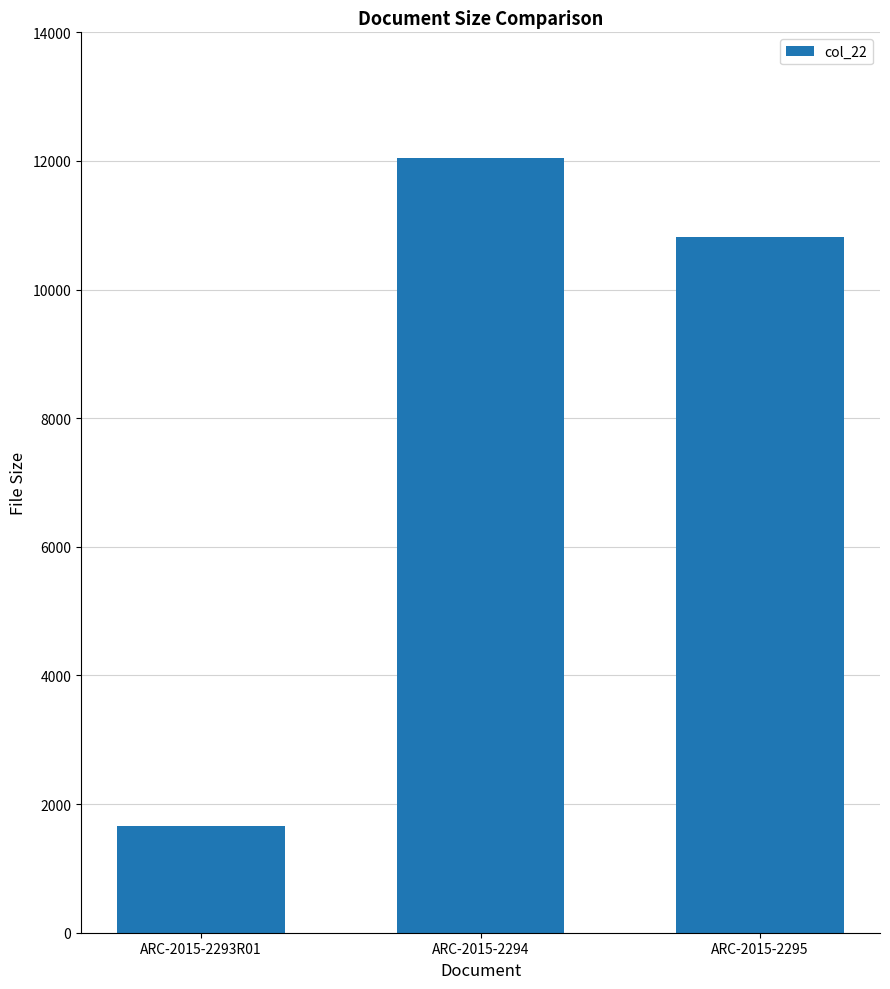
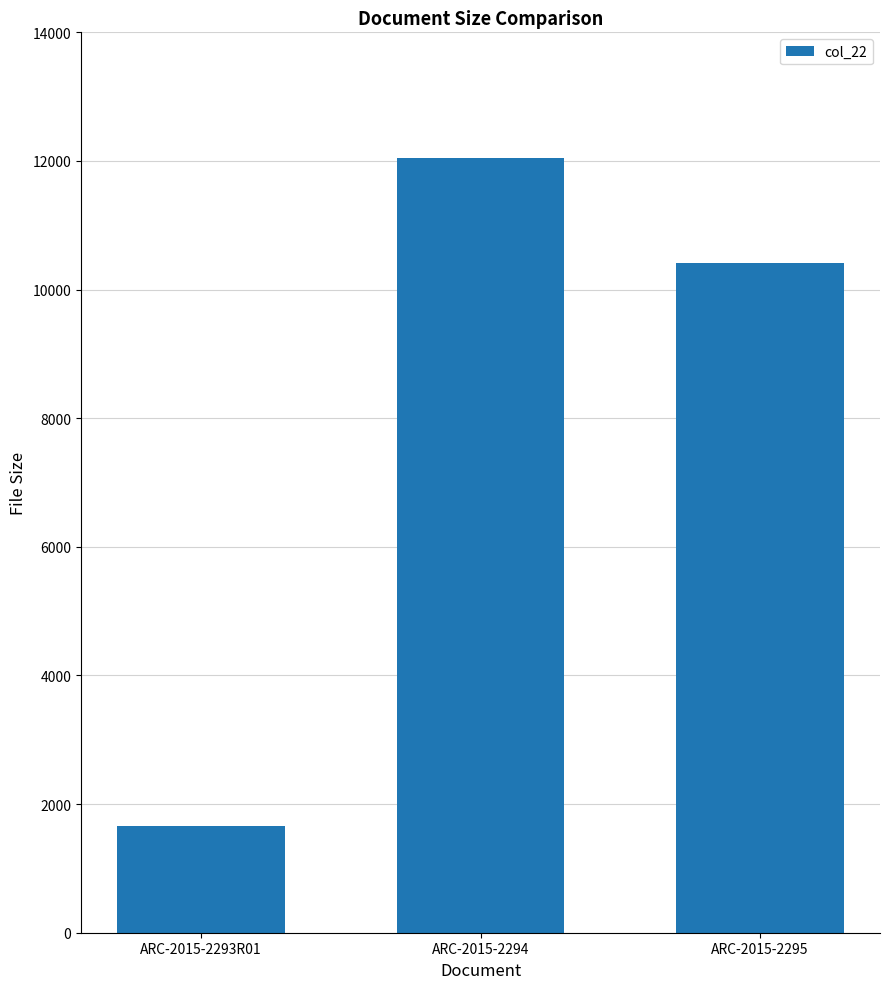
ARC-2015-2295: 10800 -> 10400
